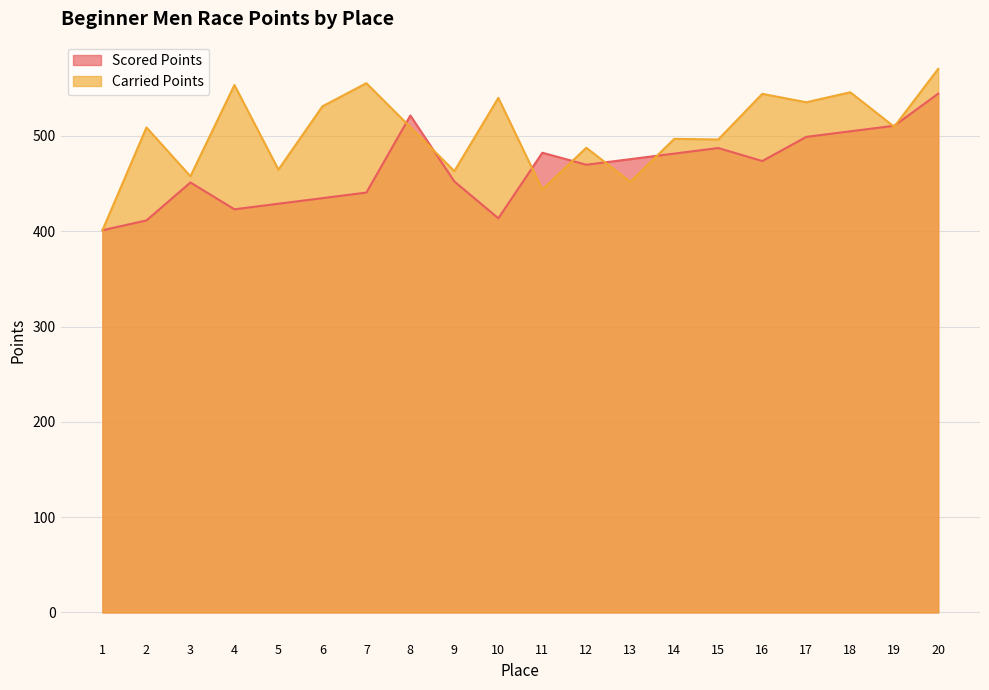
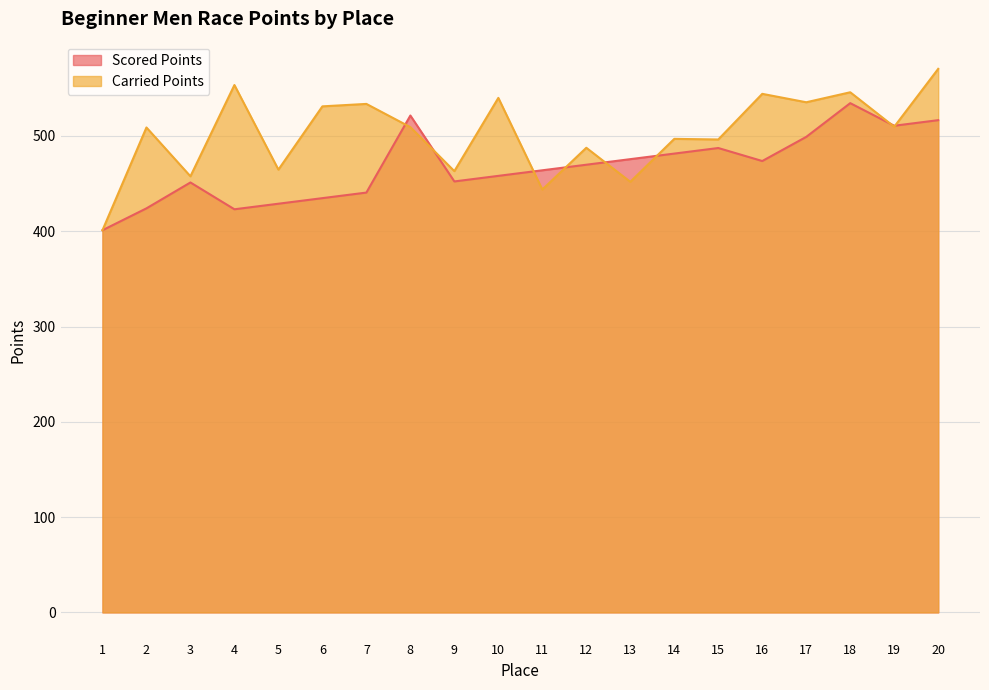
Scored Points, 2: 410 -> 420
Carried Points, 7: 560 -> 530
Scored Points, 10: 410 -> 460
Scored Points, 11: 480 -> 460
Scored Points, 18: 500 -> 530
Scored Points, 20: 540 -> 520
